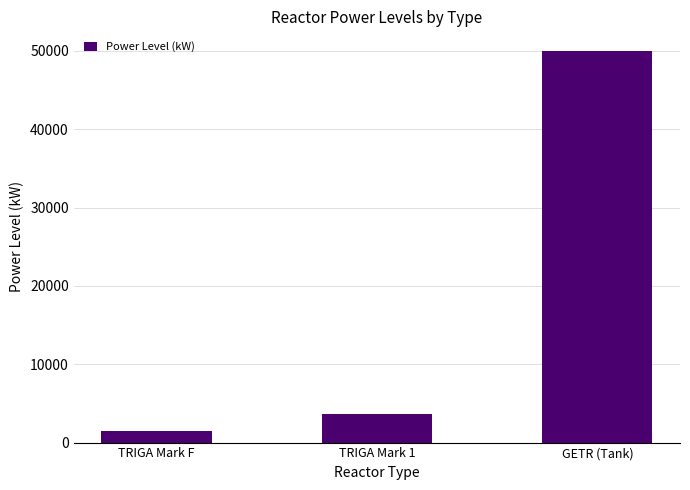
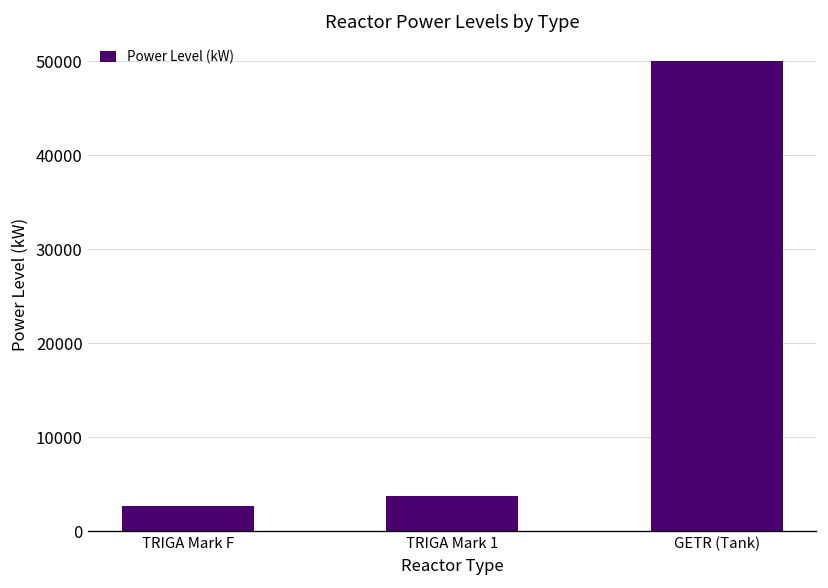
TRIGA Mark F: 2000 -> 3000
